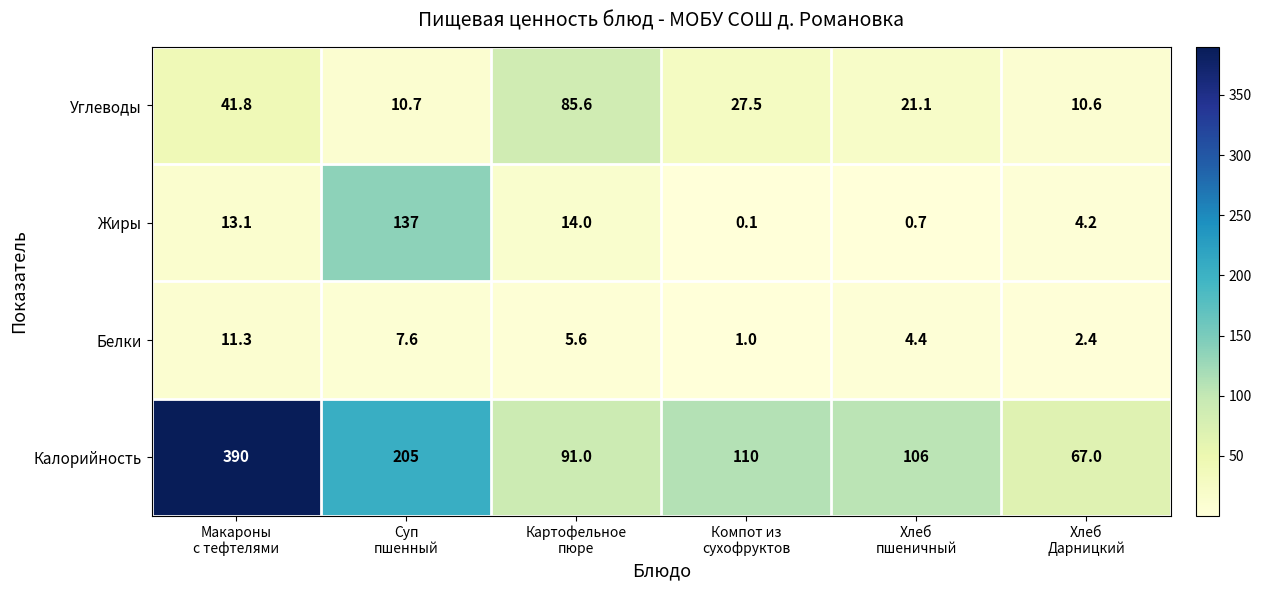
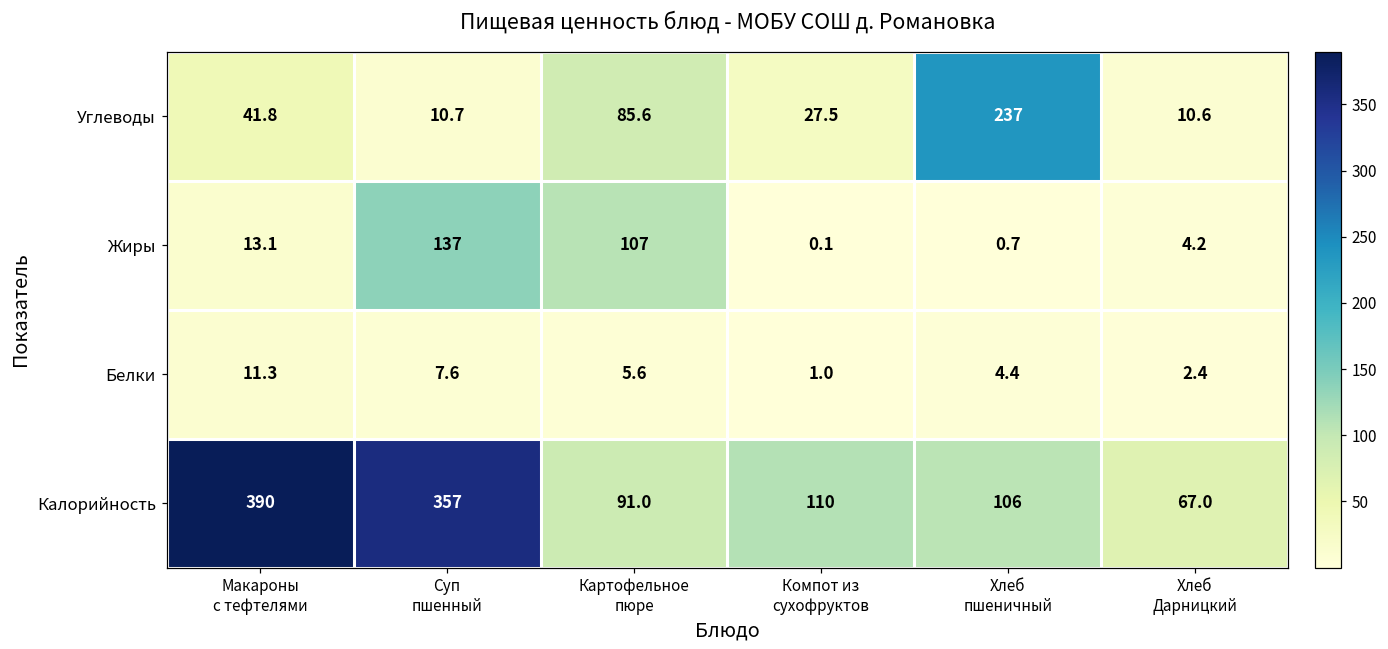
Углеводы, Хлеб пшеничный: 21.1 -> 237
Жиры, Картофельное пюре: 14.0 -> 107
Калорийность, Суп пшенный: 205 -> 357
